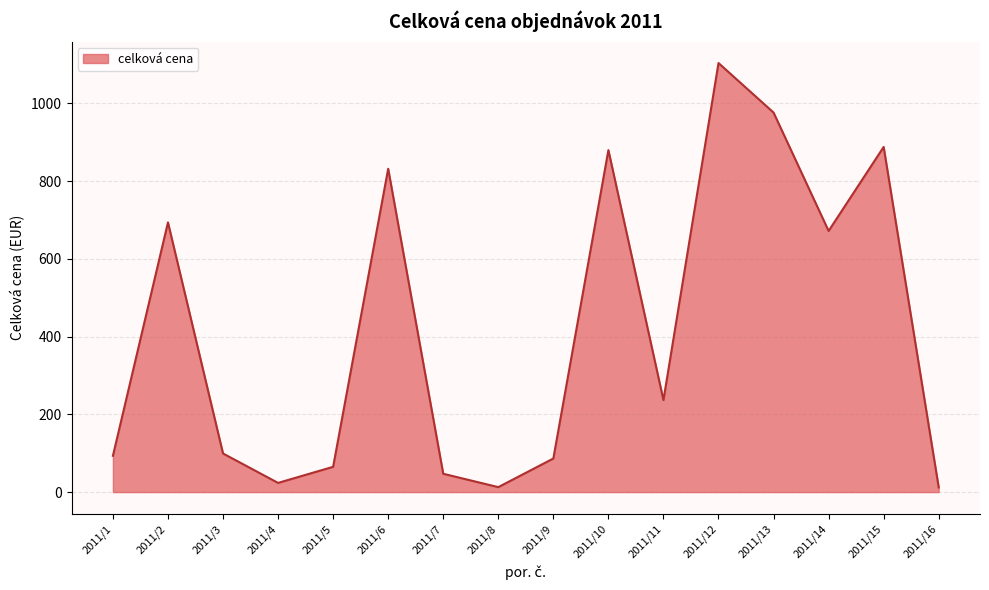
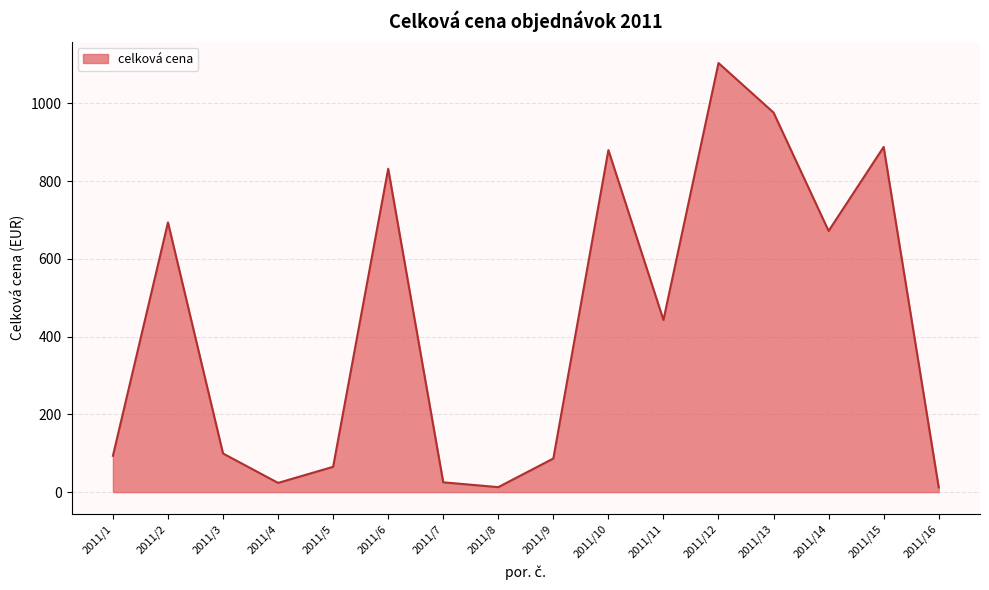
2011/7: 50 -> 30
2011/11: 240 -> 440
